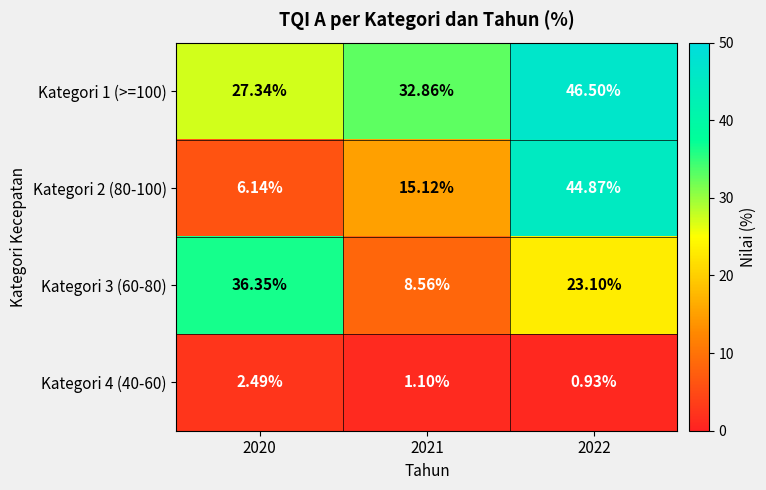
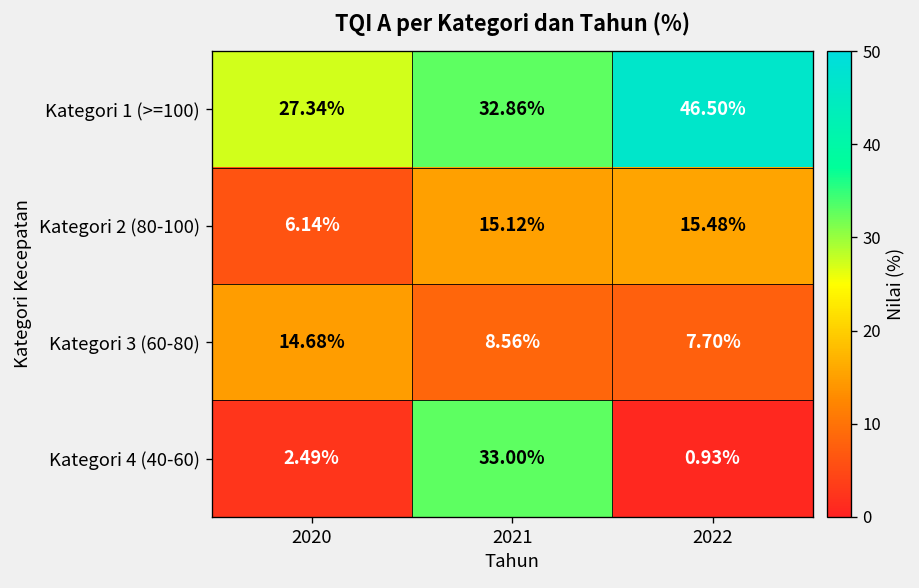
Kategori 2 (80-100), 2022: 44.87% -> 15.48%
Kategori 3 (60-80), 2020: 36.35% -> 14.68%
Kategori 3 (60-80), 2022: 23.10% -> 7.70%
Kategori 4 (40-60), 2021: 1.10% -> 33.00%
